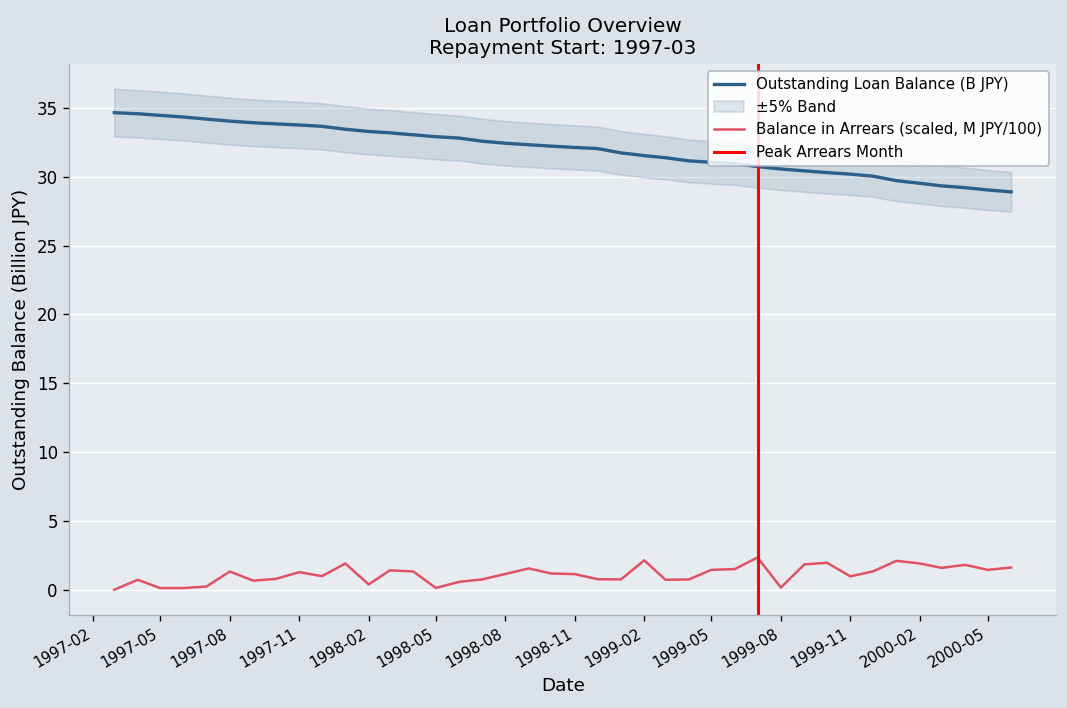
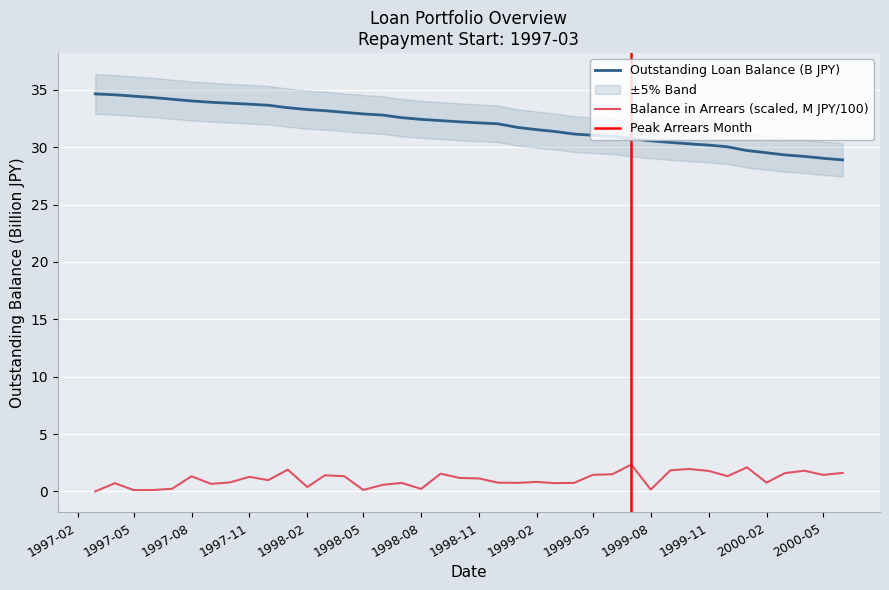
Balance in Arrears (scaled, M JPY/100), 1998-08: 1.1 -> 0.2
Balance in Arrears (scaled, M JPY/100), 1999-02: 2.1 -> 0.8
Balance in Arrears (scaled, M JPY/100), 1999-11: 1.0 -> 1.8
Balance in Arrears (scaled, M JPY/100), 2000-02: 1.9 -> 0.8
